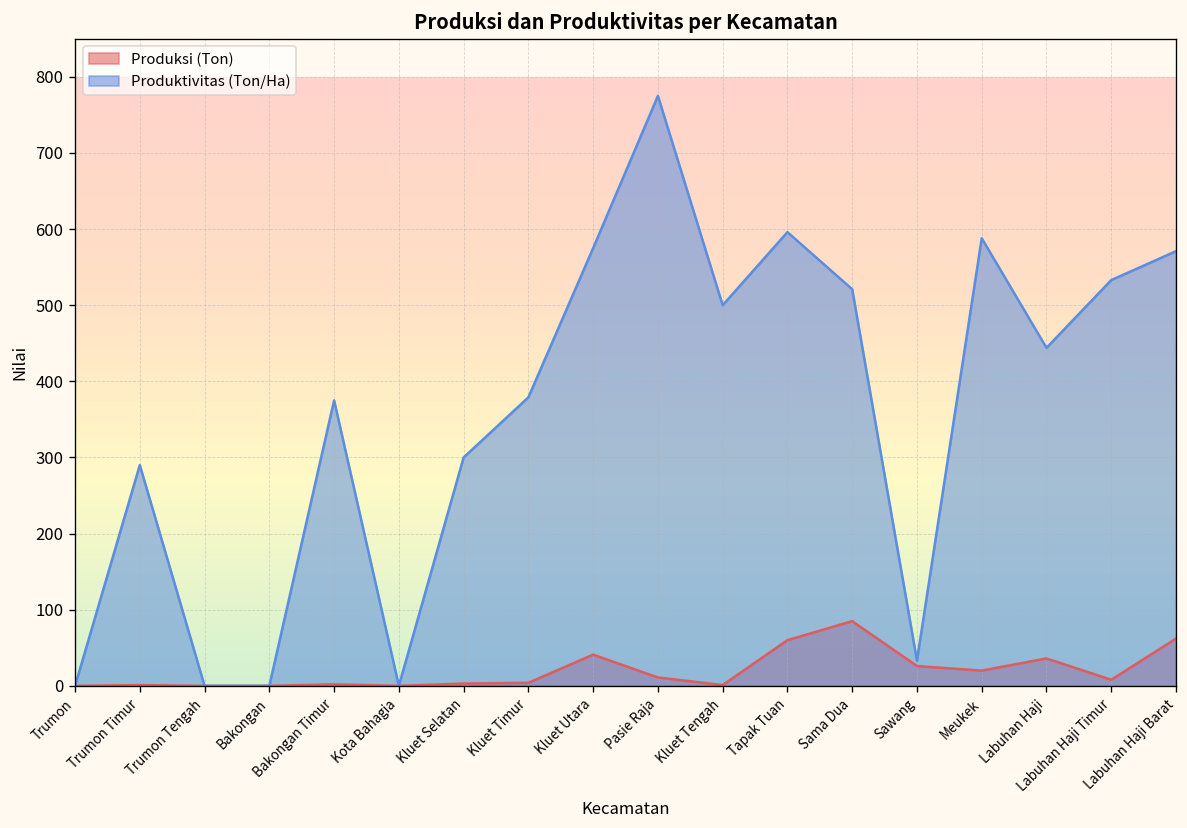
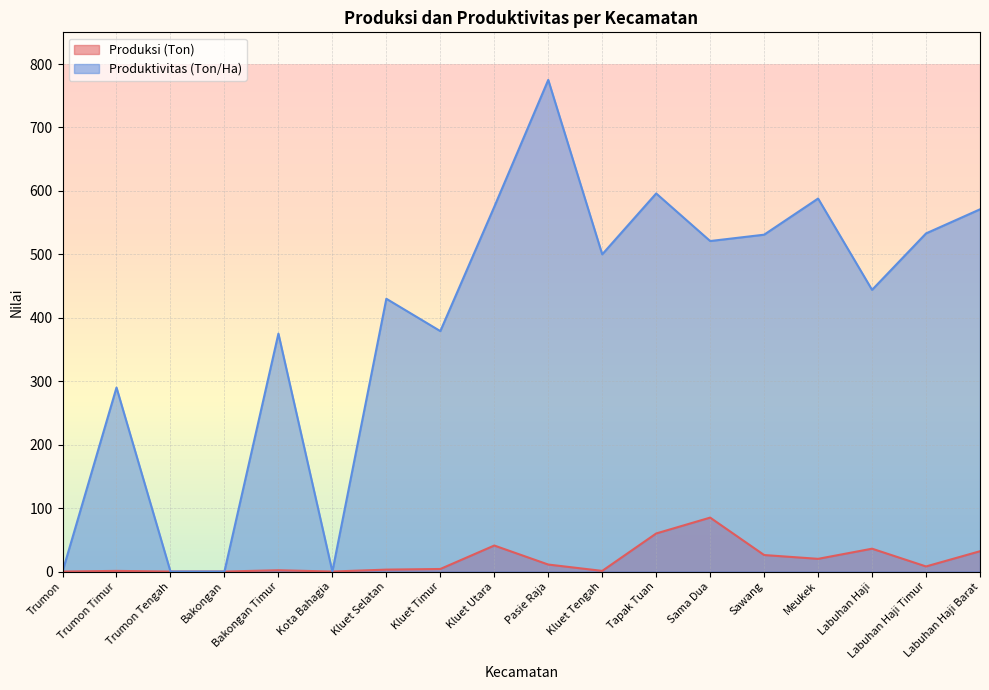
Produktivitas (Ton/Ha), Kluet Selatan: 300 -> 430
Produktivitas (Ton/Ha), Sawang: 30 -> 530
Produksi (Ton), Labuhan Haji Barat: 60 -> 30
